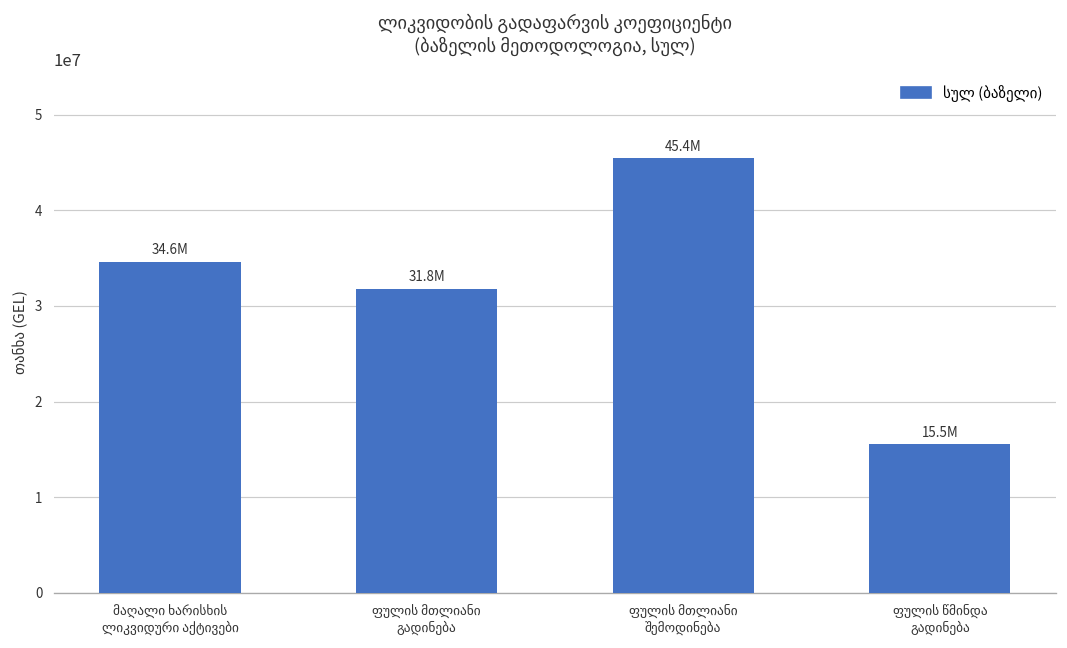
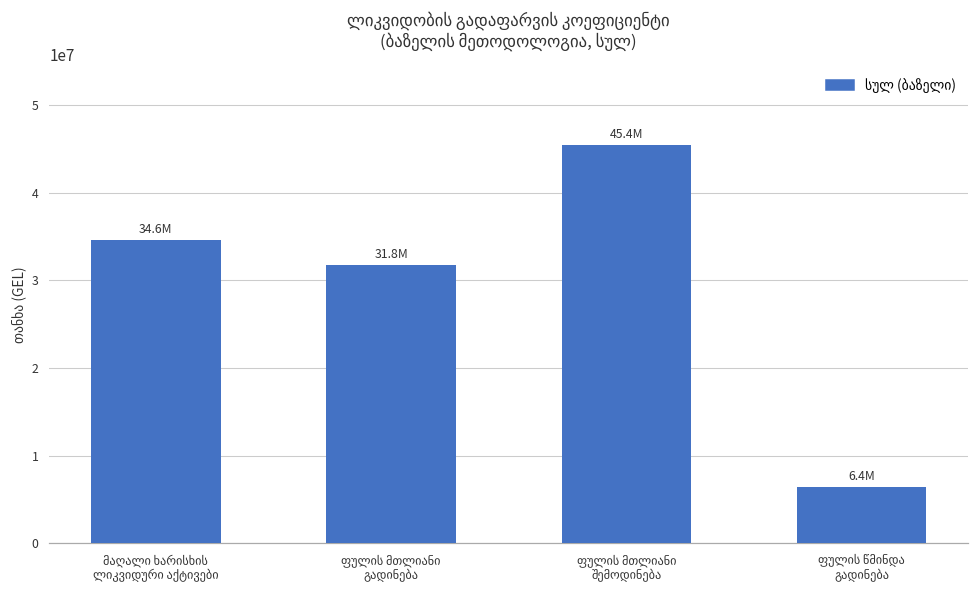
ფულის წმინდა გადინება: 15.5M -> 6.4M
